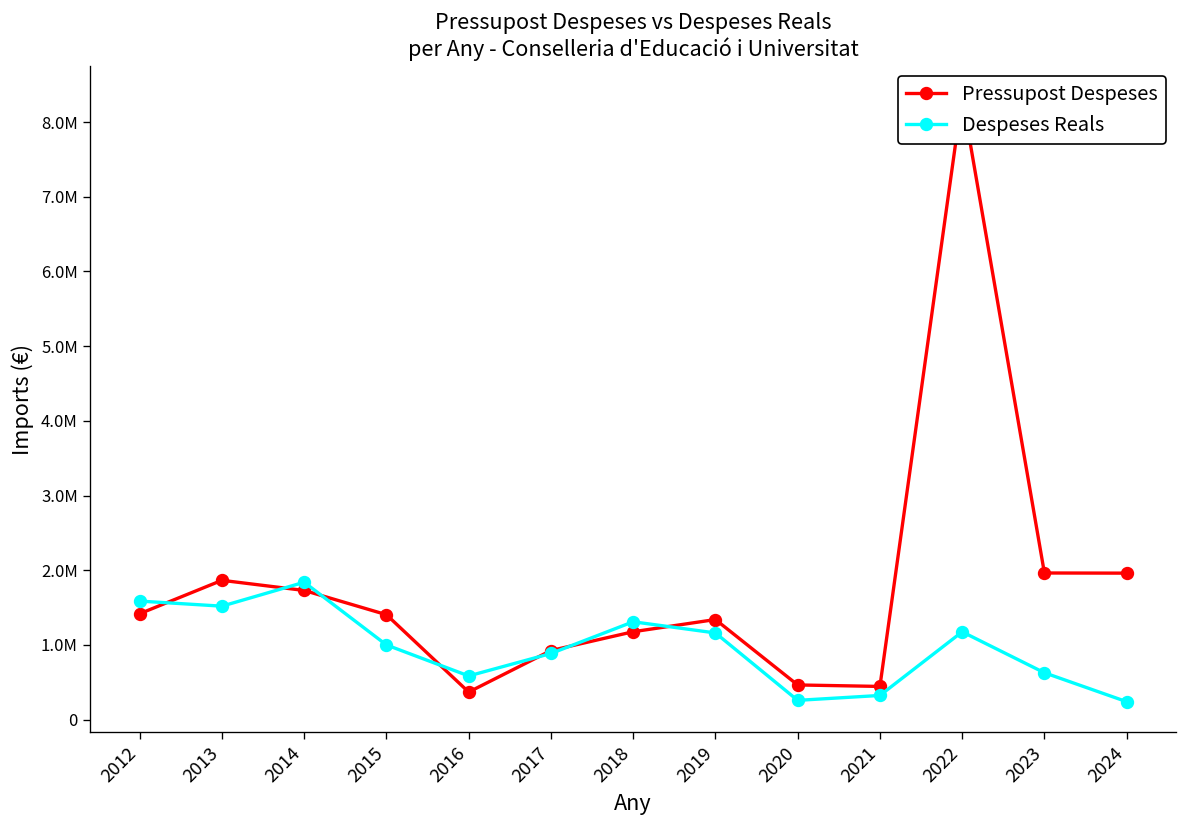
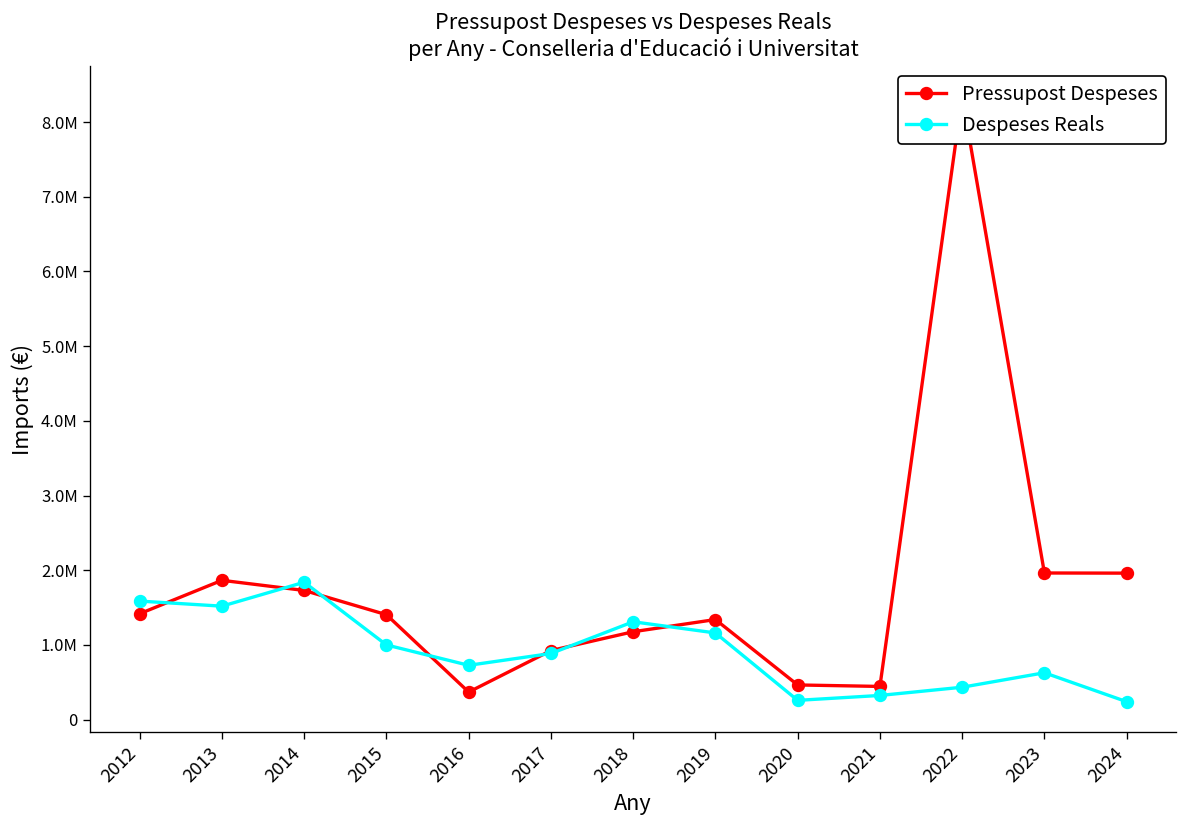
Despeses Reals, 2016: 600000 -> 700000
Despeses Reals, 2022: 1200000 -> 400000
